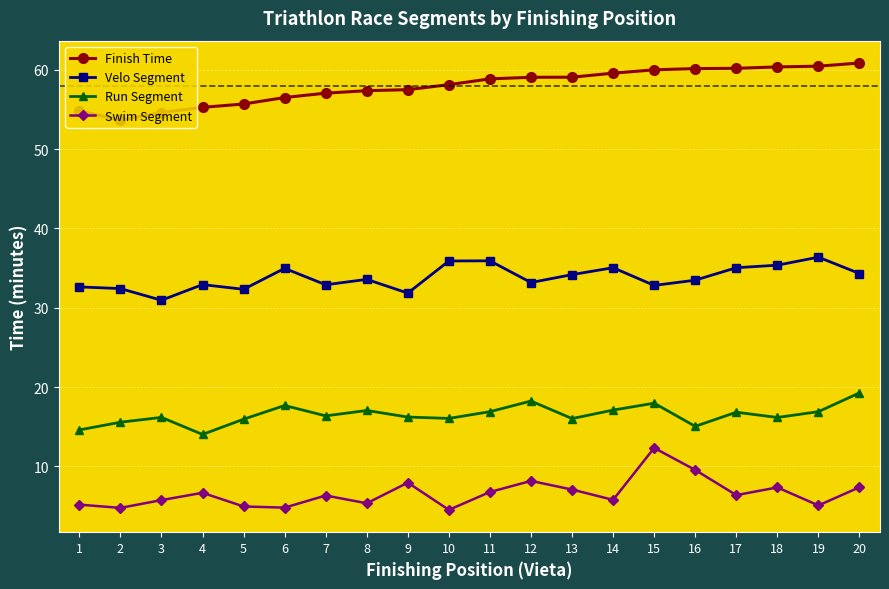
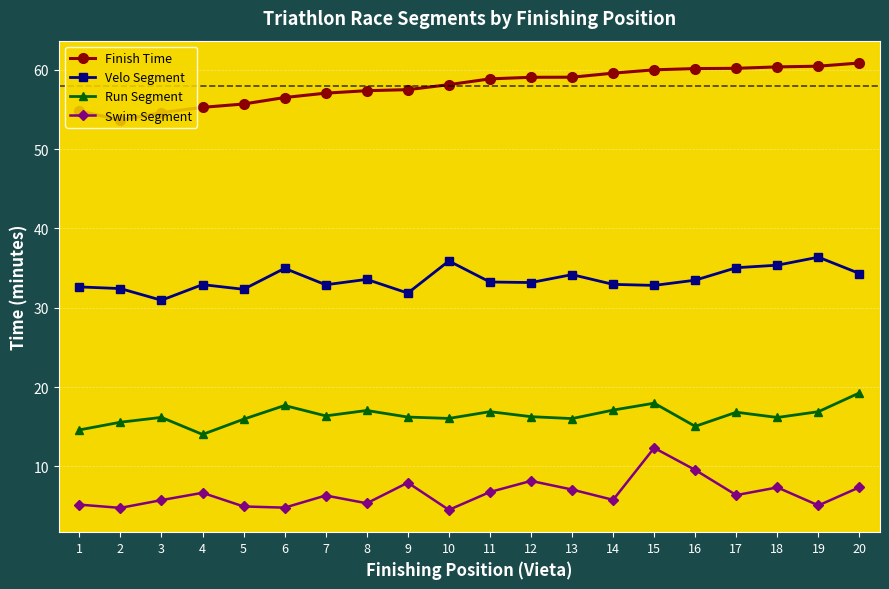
Velo Segment, 11: 36 -> 33
Run Segment, 12: 18 -> 16
Velo Segment, 14: 35 -> 33
